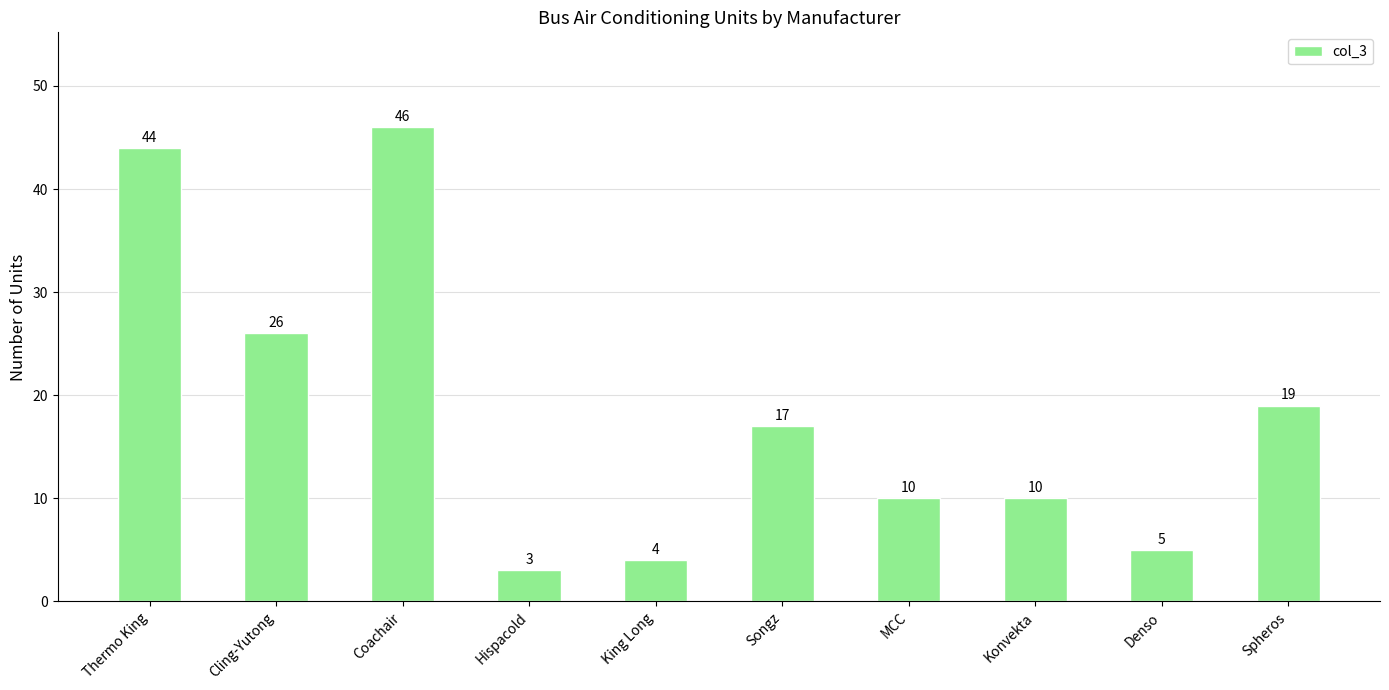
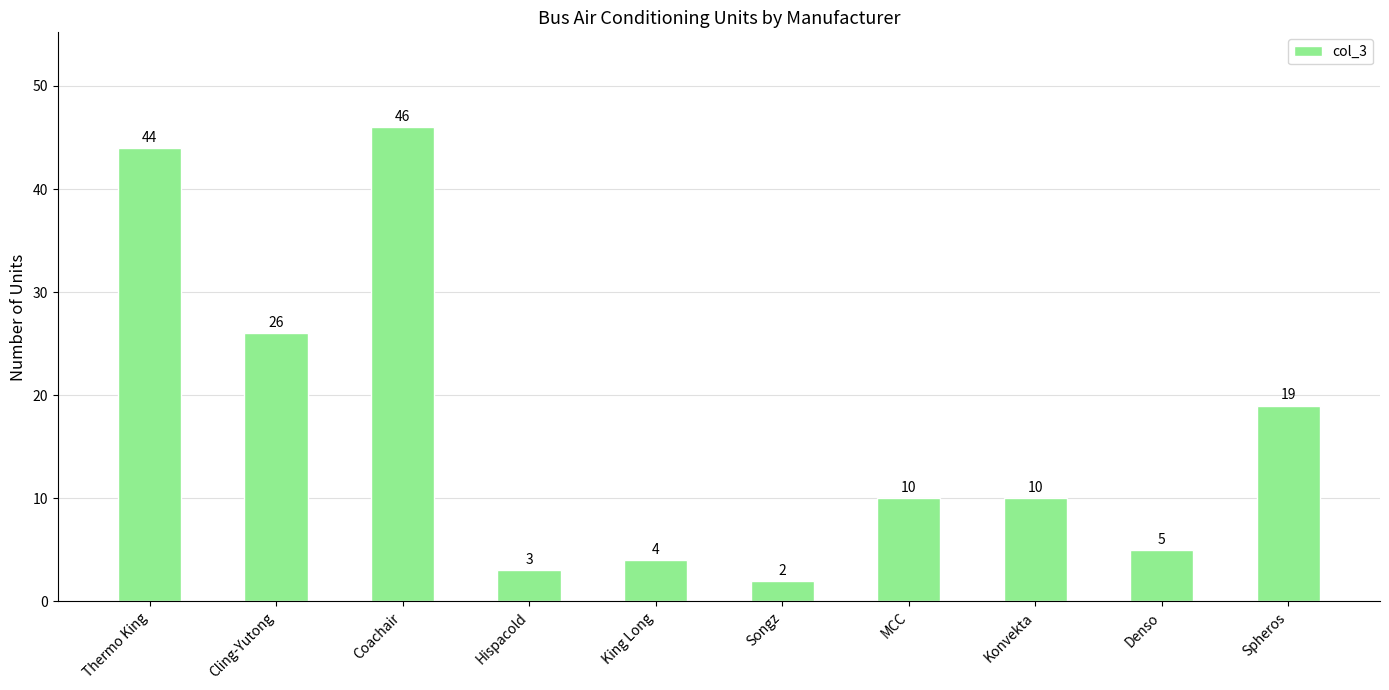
Songz: 17 -> 2
